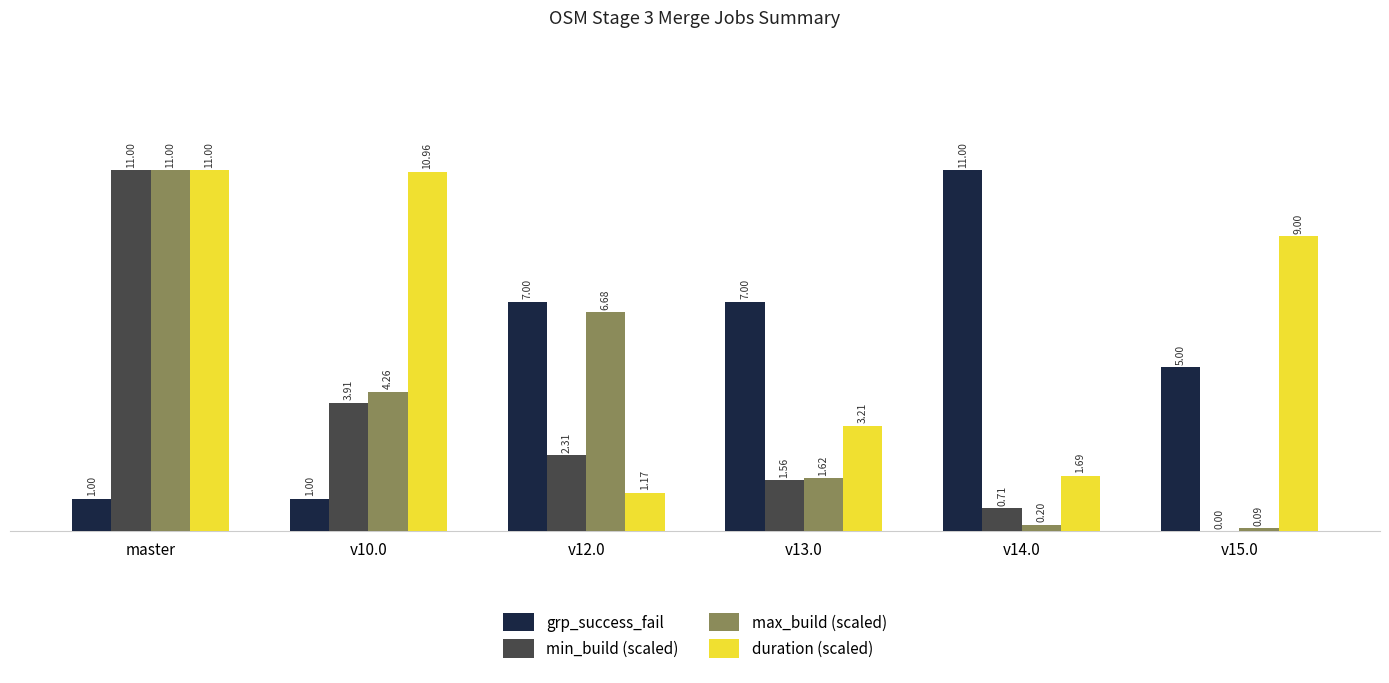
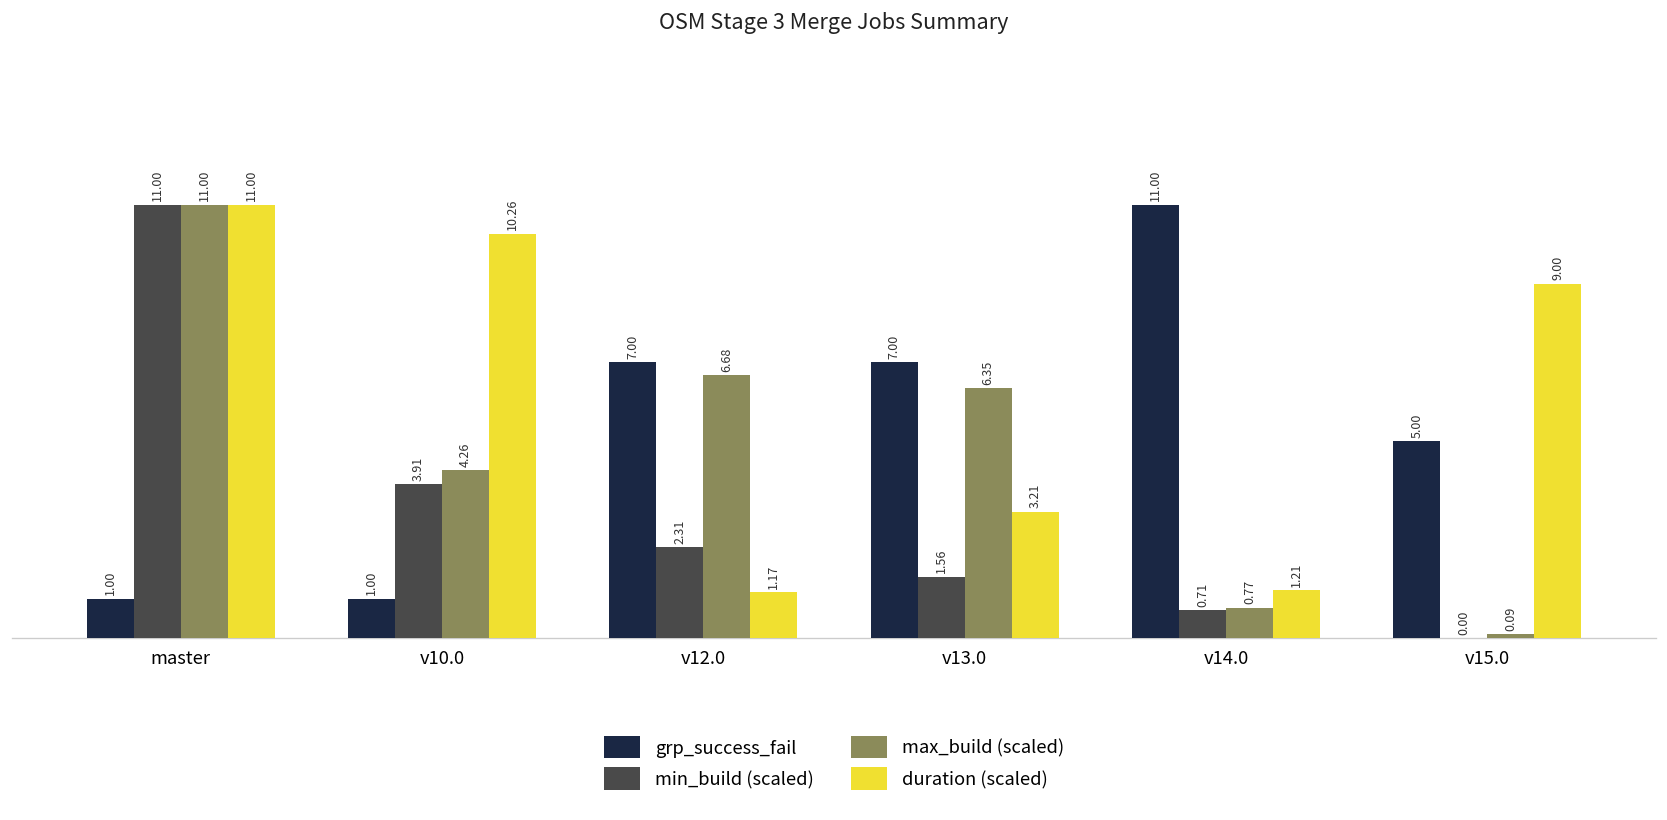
duration (scaled), v10.0: 10.96 -> 10.26
max_build (scaled), v13.0: 1.62 -> 6.35
max_build (scaled), v14.0: 0.20 -> 0.77
duration (scaled), v14.0: 1.69 -> 1.21
